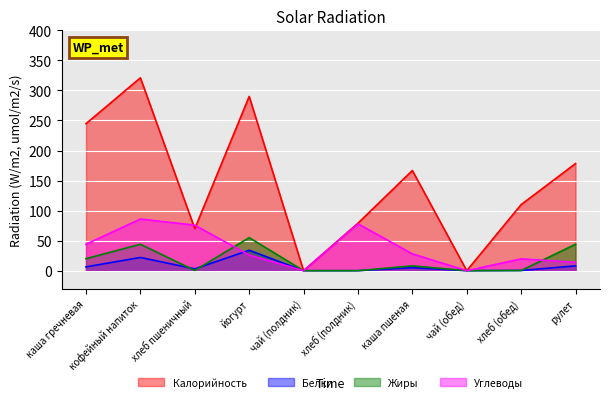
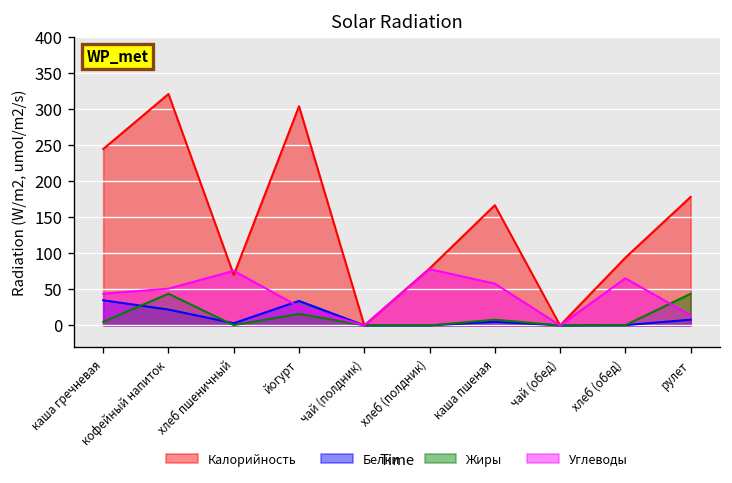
Белки, каша гречневая: 10 -> 30
Жиры, каша гречневая: 20 -> 10
Углеводы, кофейный напиток: 90 -> 50
Калорийность, йогурт: 290 -> 300
Жиры, йогурт: 60 -> 20
Углеводы, каша пшеная: 30 -> 60
Калорийность, хлеб (обед): 110 -> 90
Углеводы, хлеб (обед): 20 -> 70
